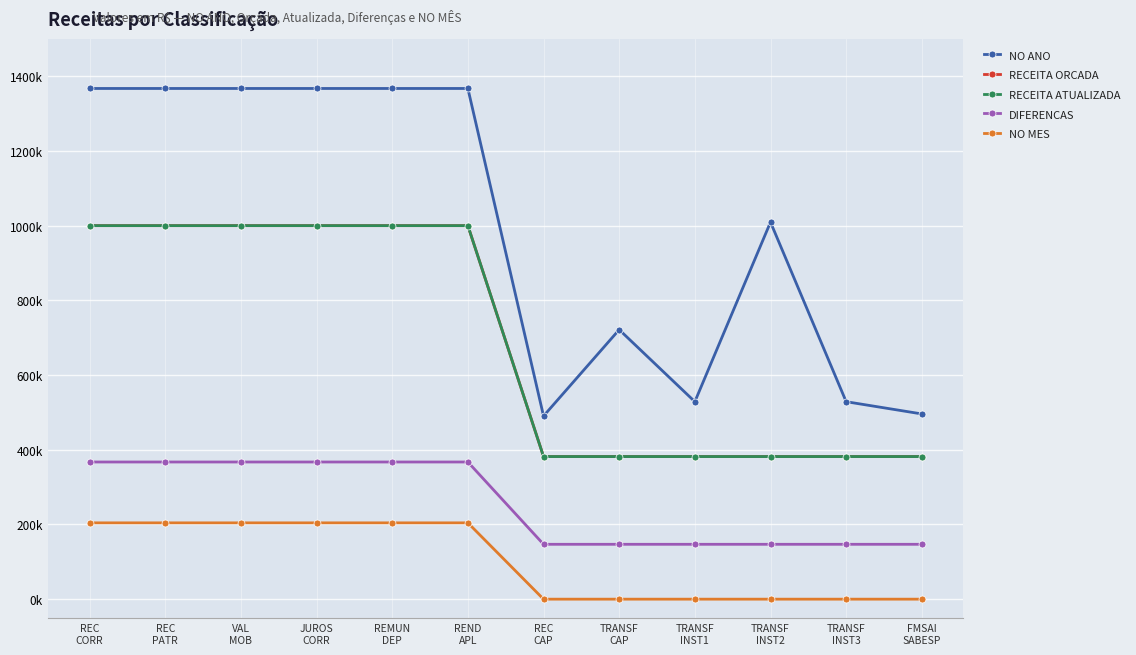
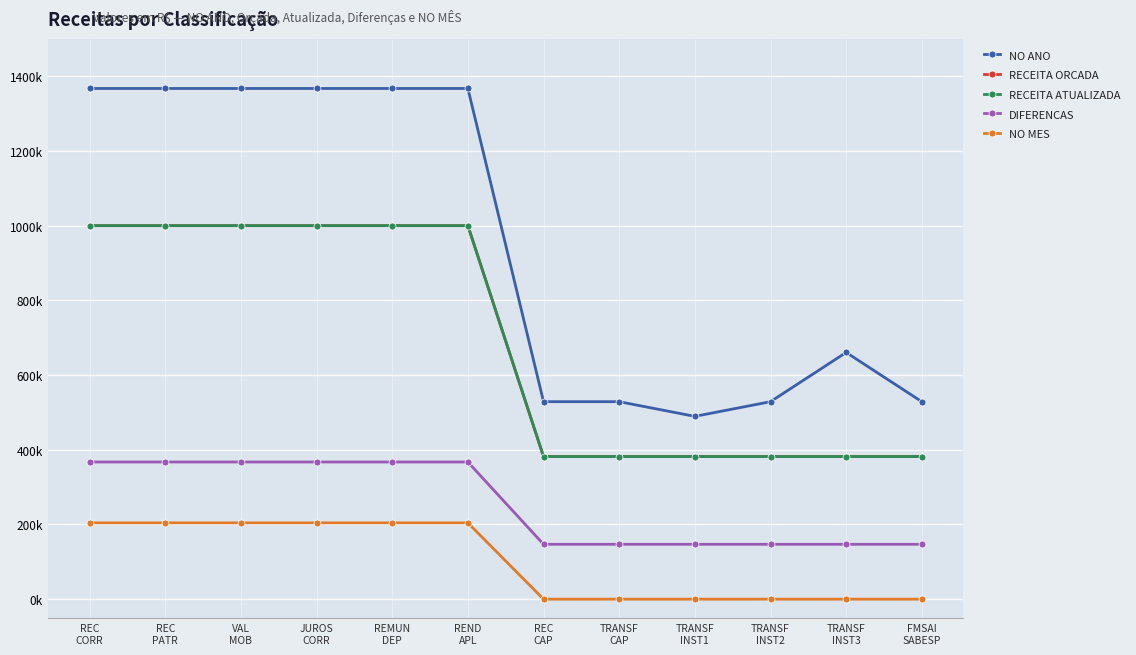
NO ANO, REC CAP: 490000 -> 530000
NO ANO, TRANSF CAP: 720000 -> 530000
NO ANO, TRANSF INST1: 530000 -> 490000
NO ANO, TRANSF INST2: 1010000 -> 530000
NO ANO, TRANSF INST3: 530000 -> 660000
NO ANO, FMSAI SABESP: 500000 -> 530000
